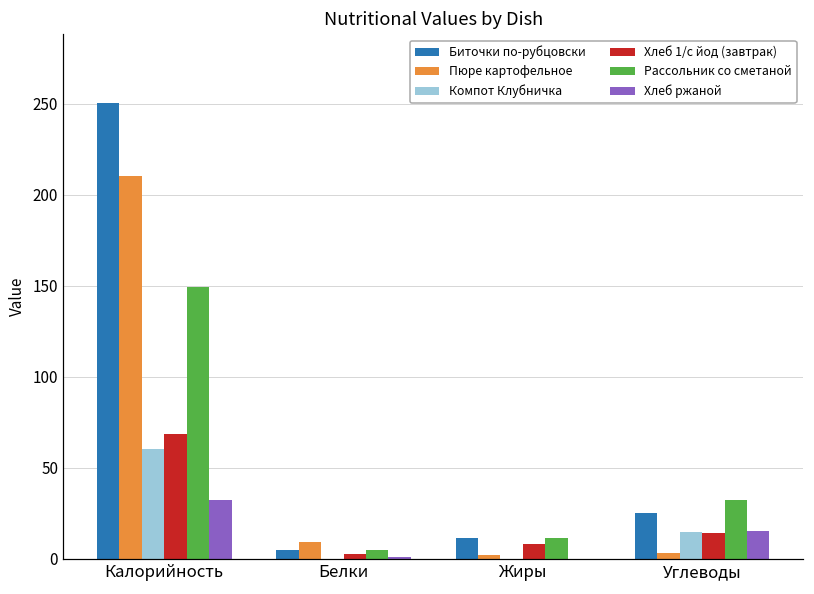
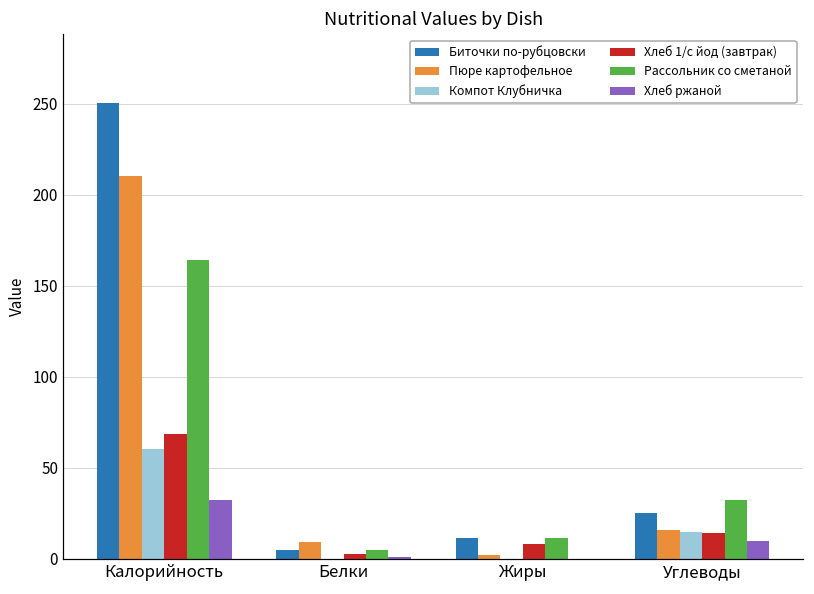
Рассольник со сметаной, Калорийность: 150 -> 164
Пюре картофельное, Углеводы: 3 -> 16
Хлеб ржаной, Углеводы: 15 -> 10
